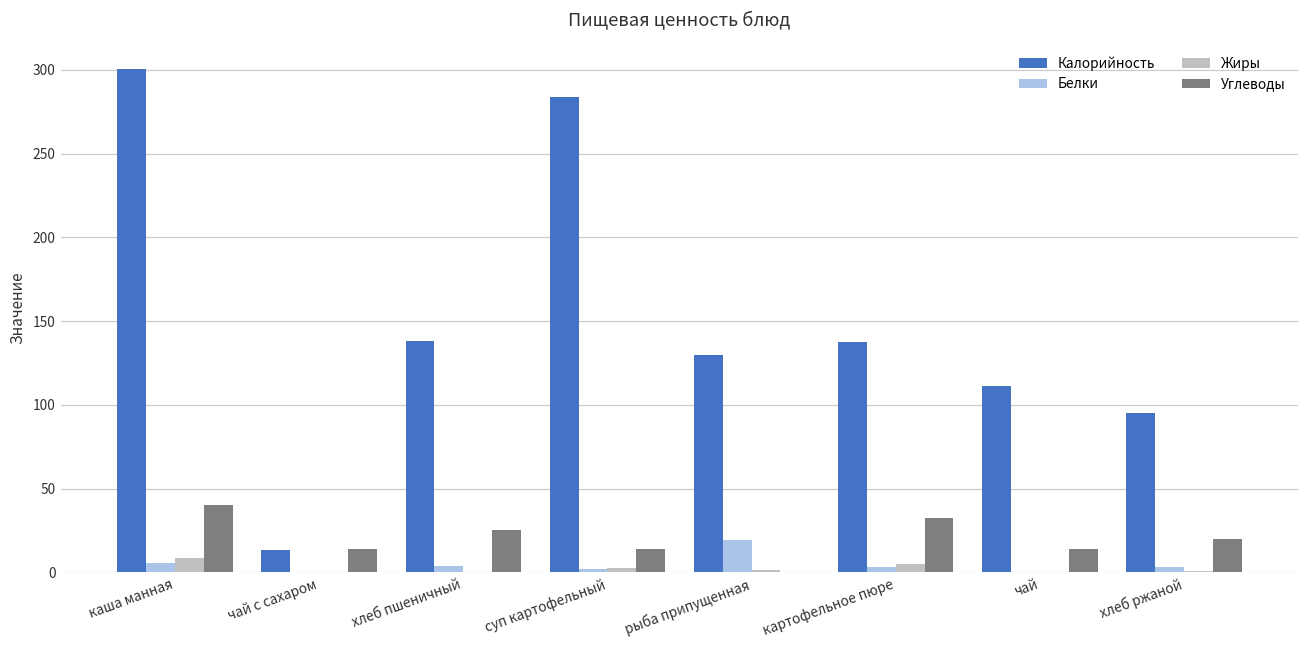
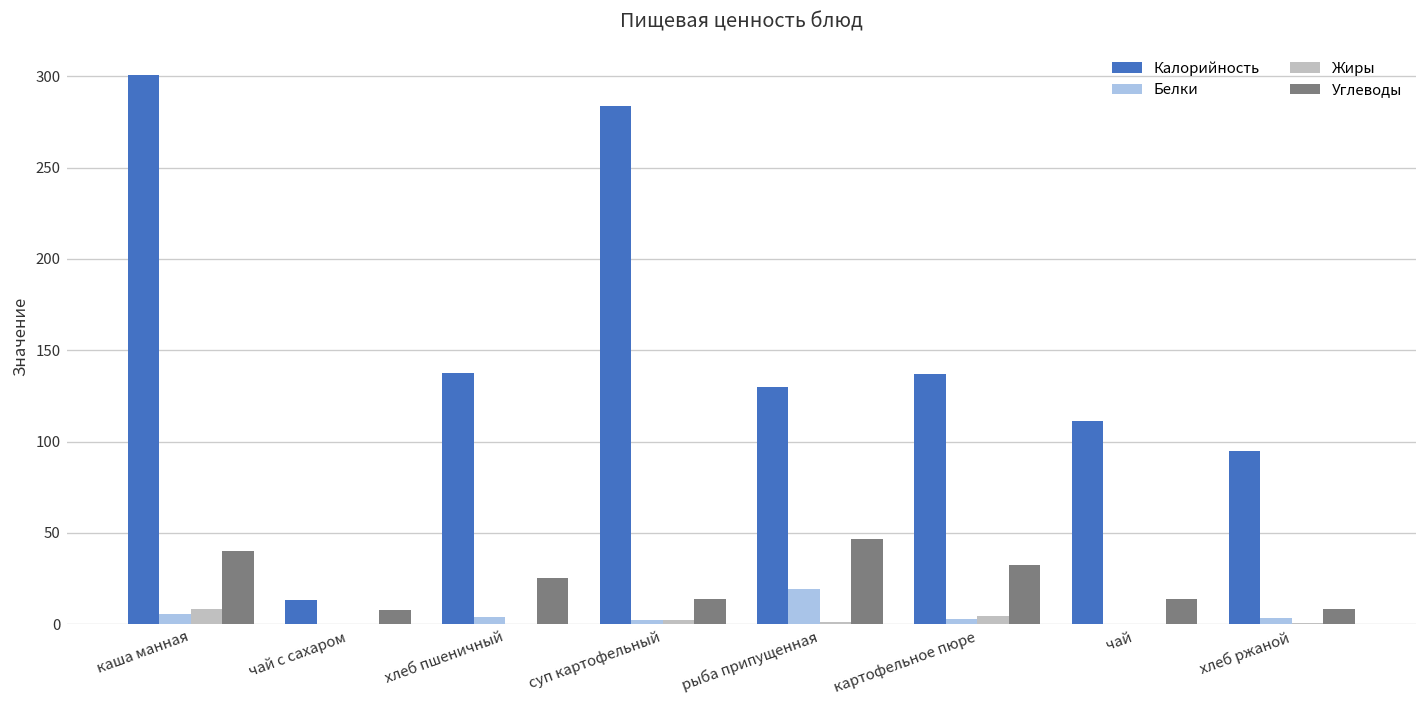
Углеводы, чай с сахаром: 14 -> 8
Углеводы, рыба припущенная: 0 -> 47
Углеводы, хлеб ржаной: 20 -> 9
